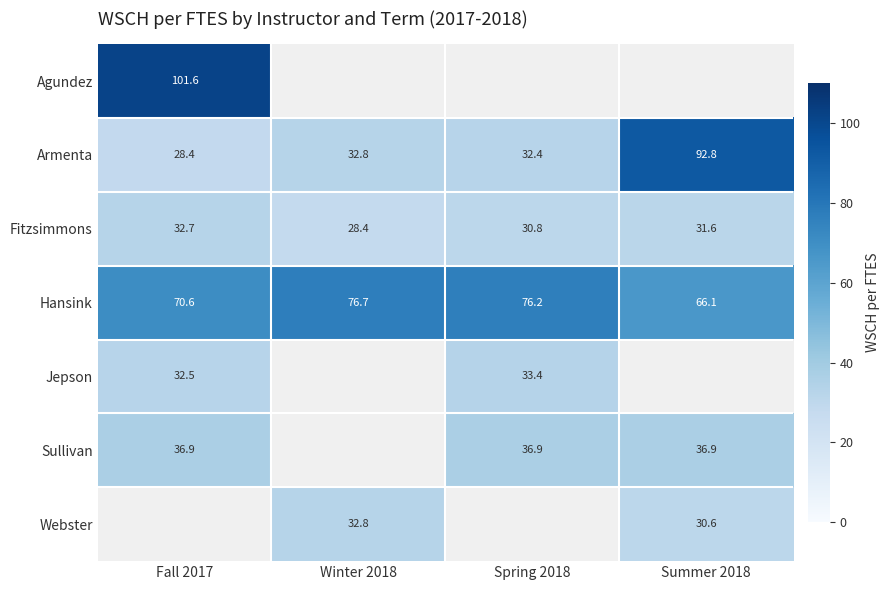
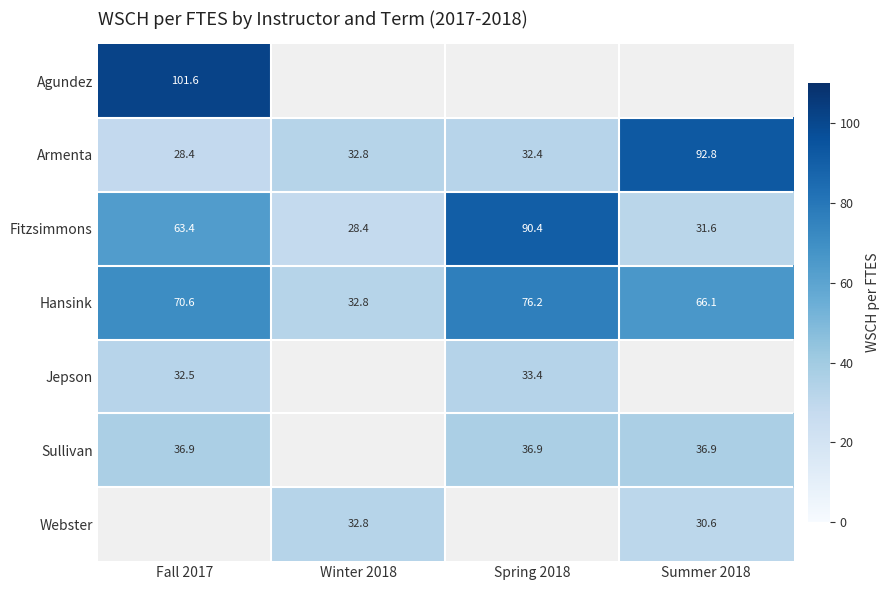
Fitzsimmons, Fall 2017: 32.7 -> 63.4
Fitzsimmons, Spring 2018: 30.8 -> 90.4
Hansink, Winter 2018: 76.7 -> 32.8
